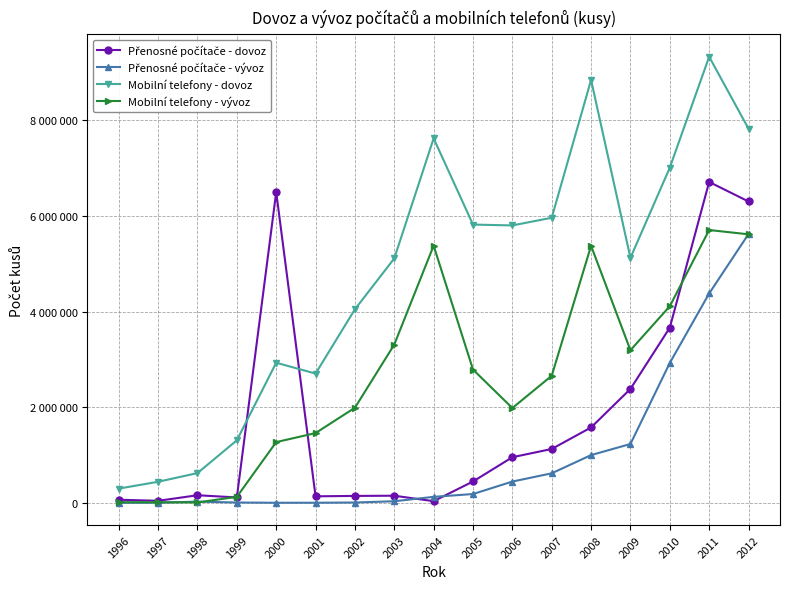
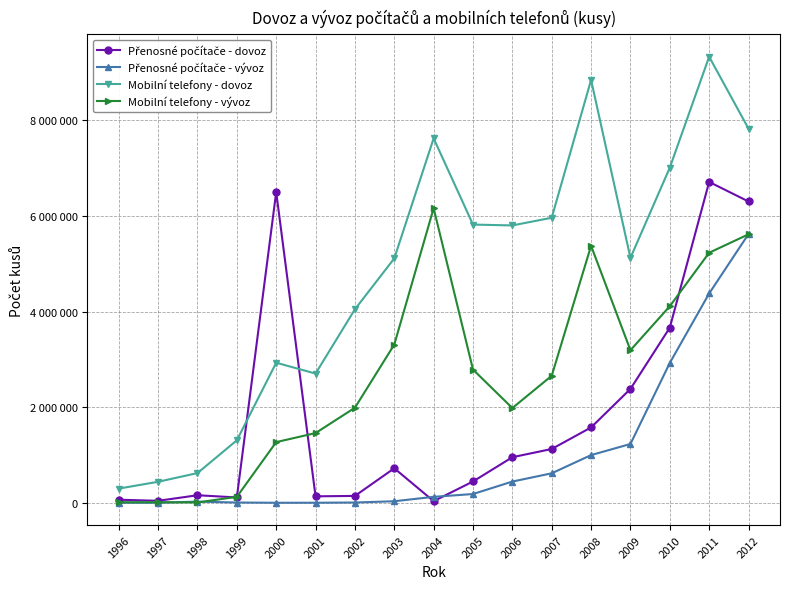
Přenosné počítače - dovoz, 2003: 200000 -> 700000
Mobilní telefony - vývoz, 2004: 5400000 -> 6200000
Mobilní telefony - vývoz, 2011: 5700000 -> 5200000
